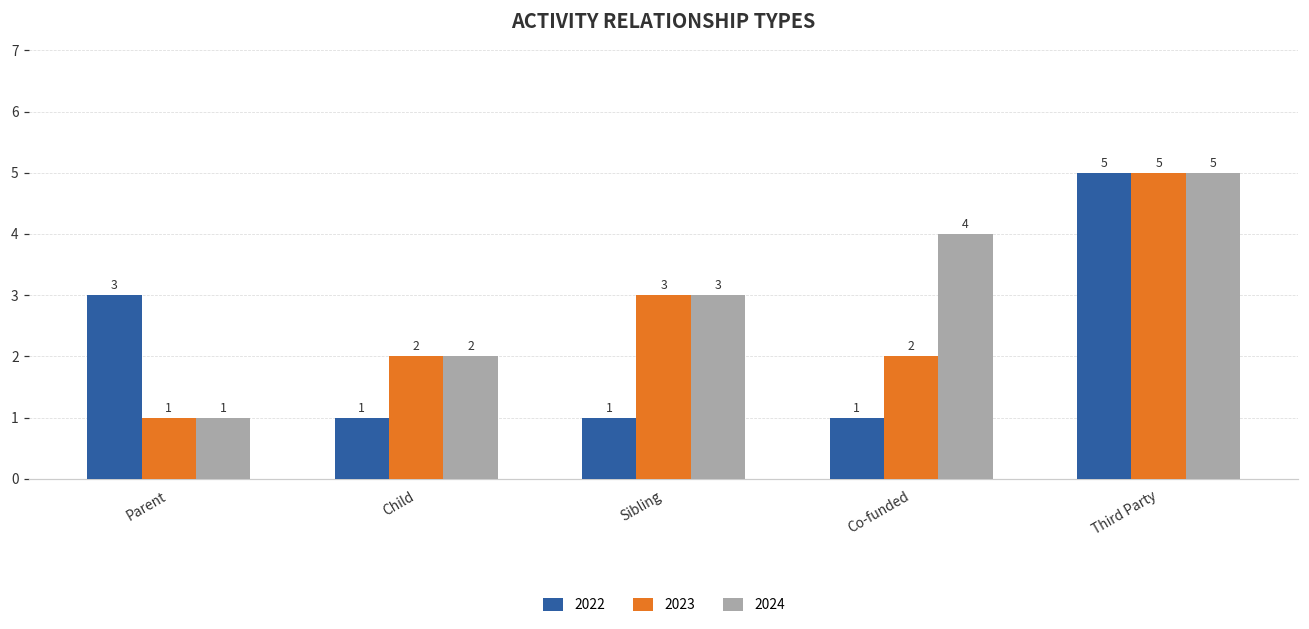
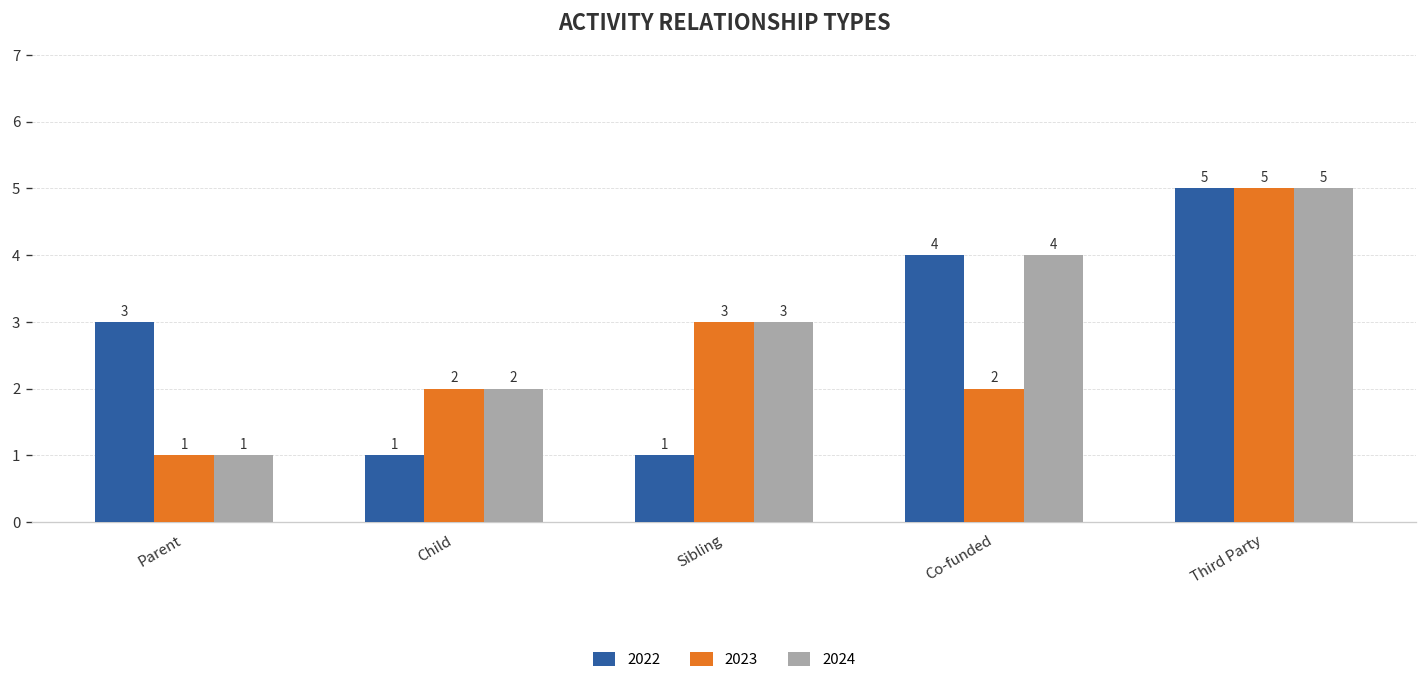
2022, Co-funded: 1 -> 4
